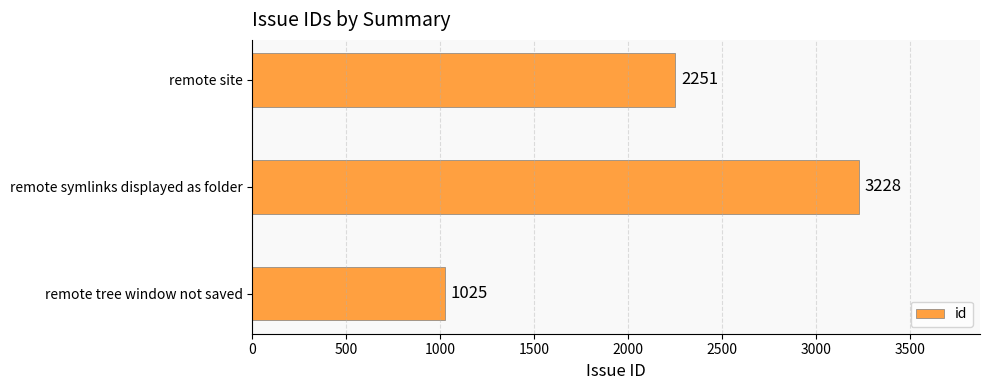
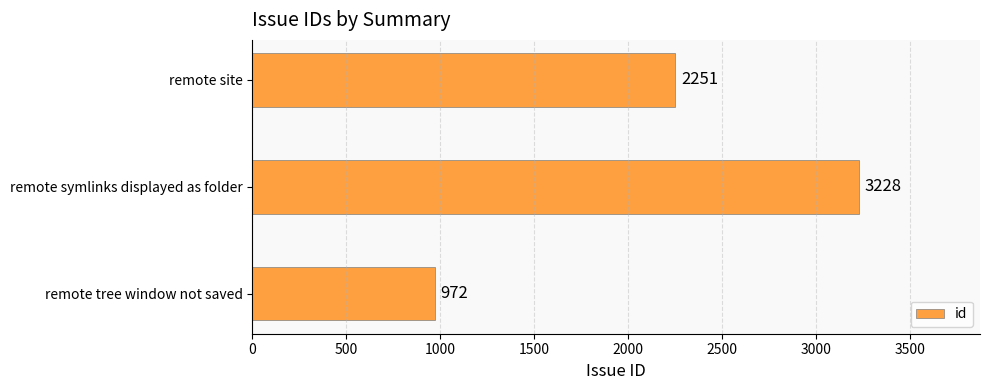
remote tree window not saved: 1025 -> 972
